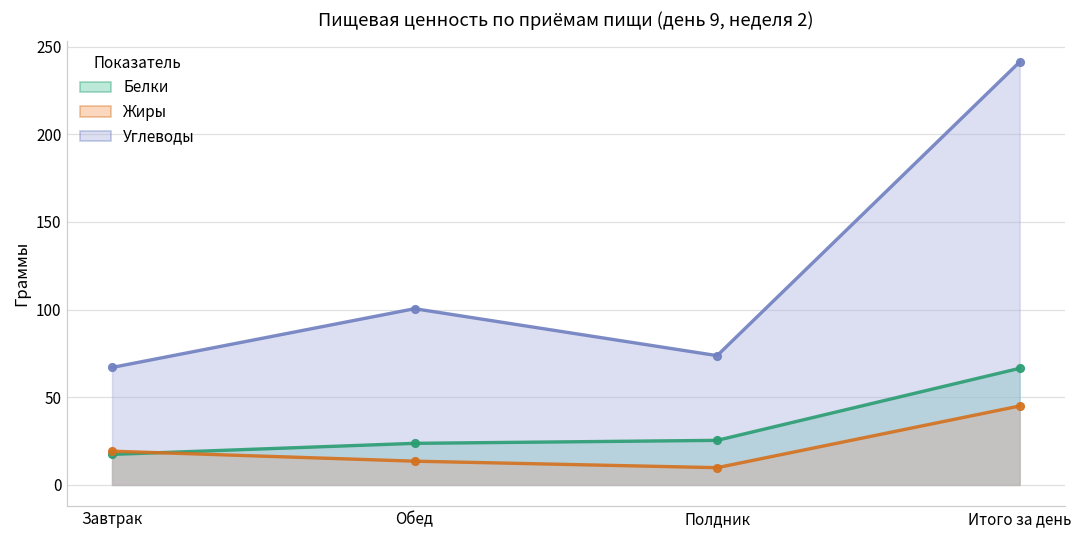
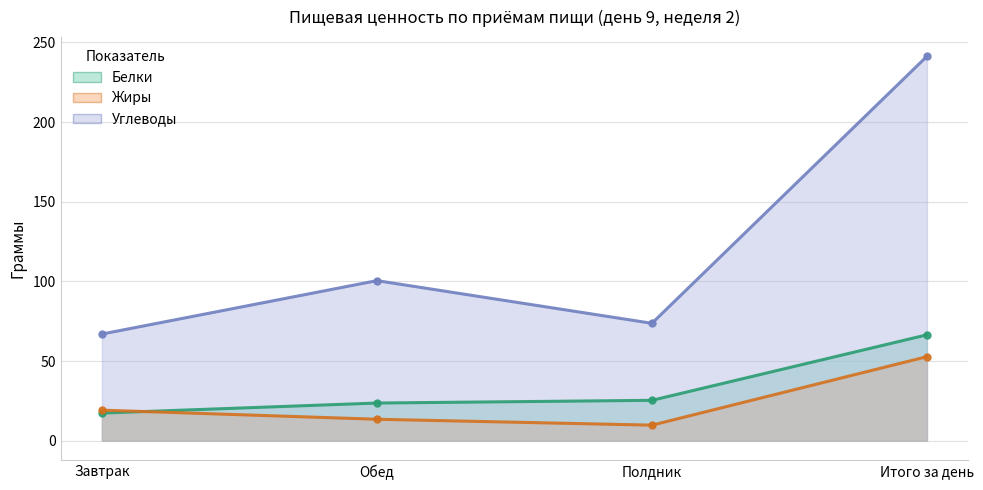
Жиры, Итого за день: 45 -> 53
